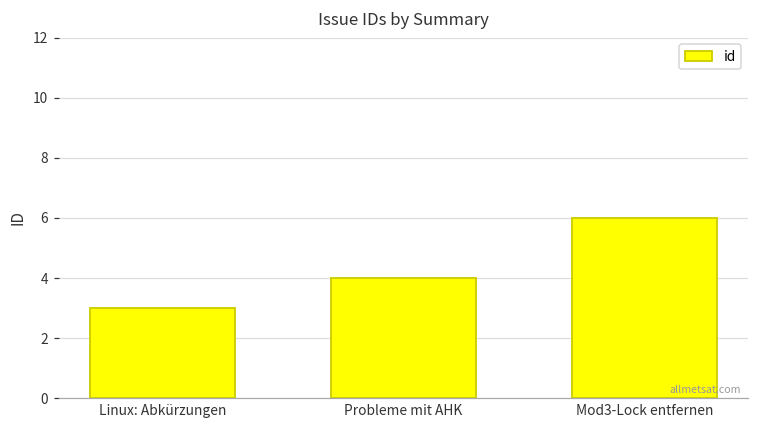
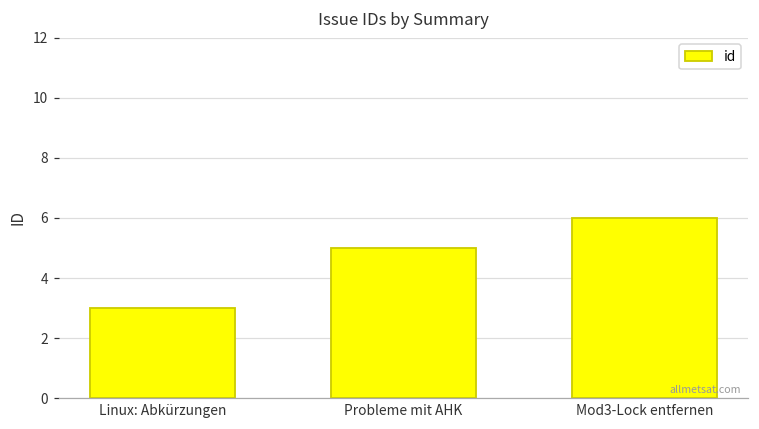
Probleme mit AHK: 4 -> 5
